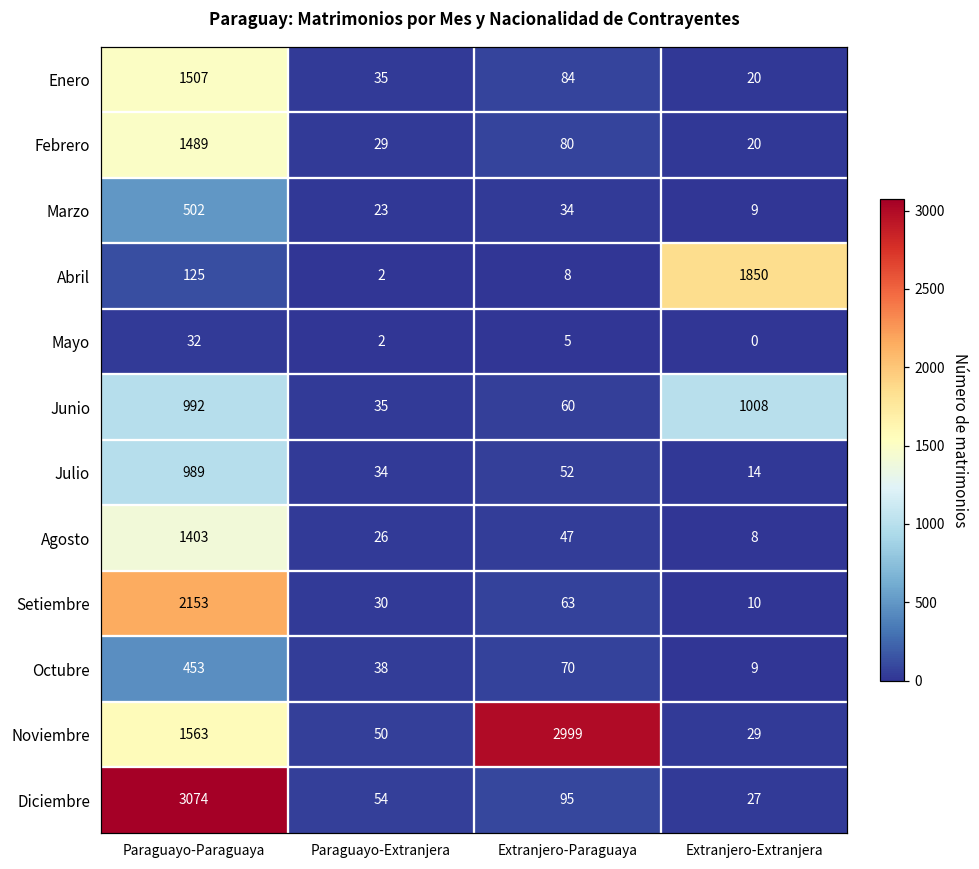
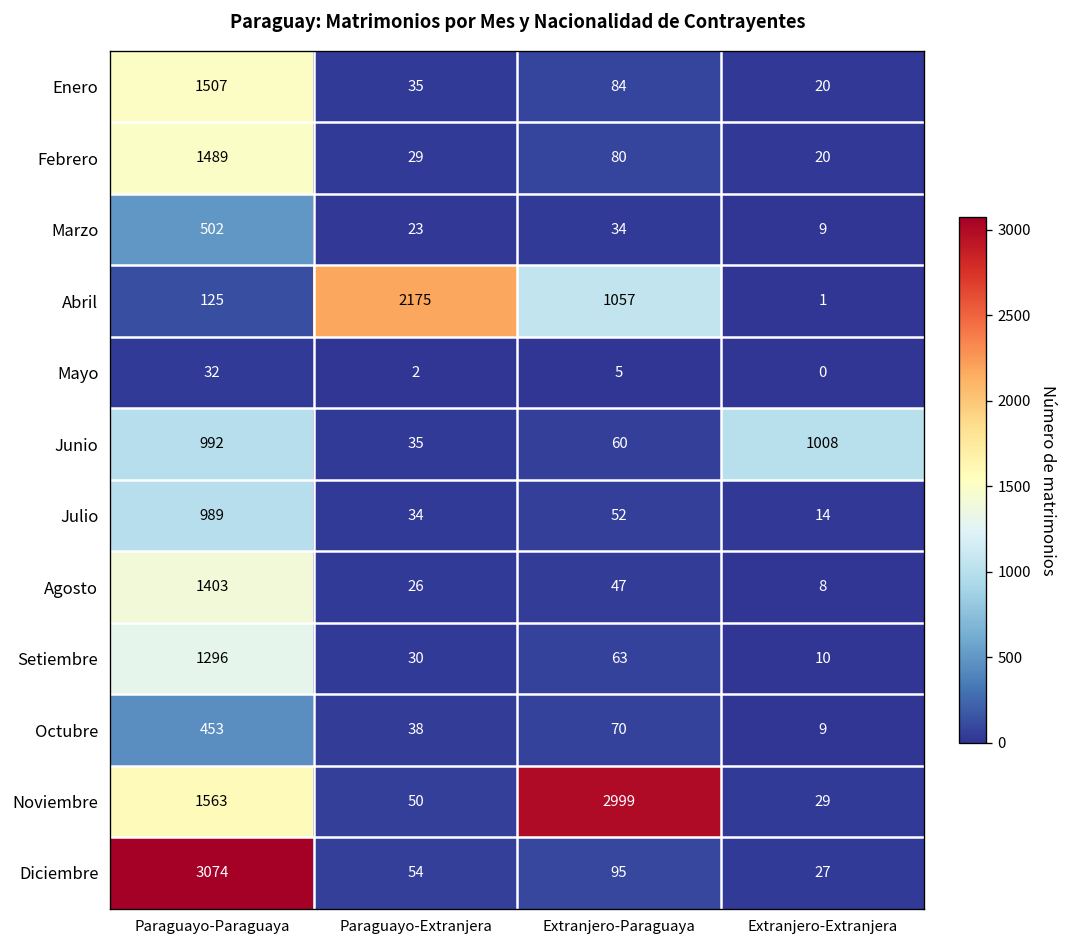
Abril, Paraguayo-Extranjera: 2 -> 2175
Abril, Extranjero-Paraguaya: 8 -> 1057
Abril, Extranjero-Extranjera: 1850 -> 1
Setiembre, Paraguayo-Paraguaya: 2153 -> 1296
